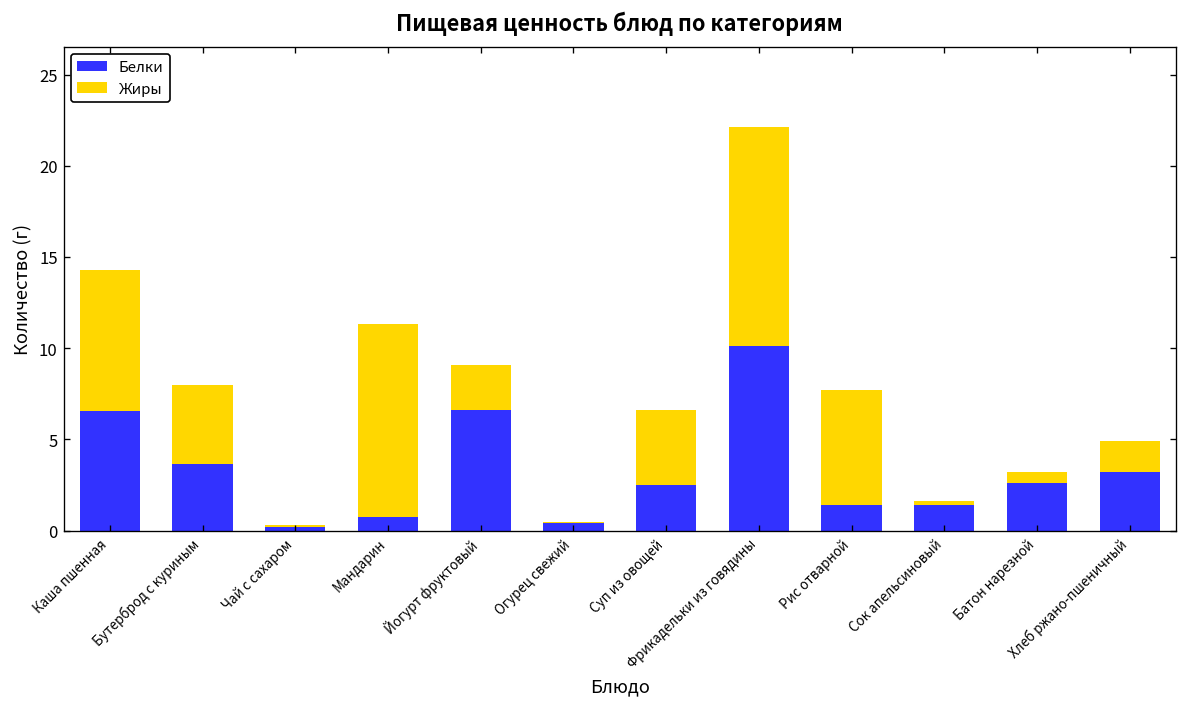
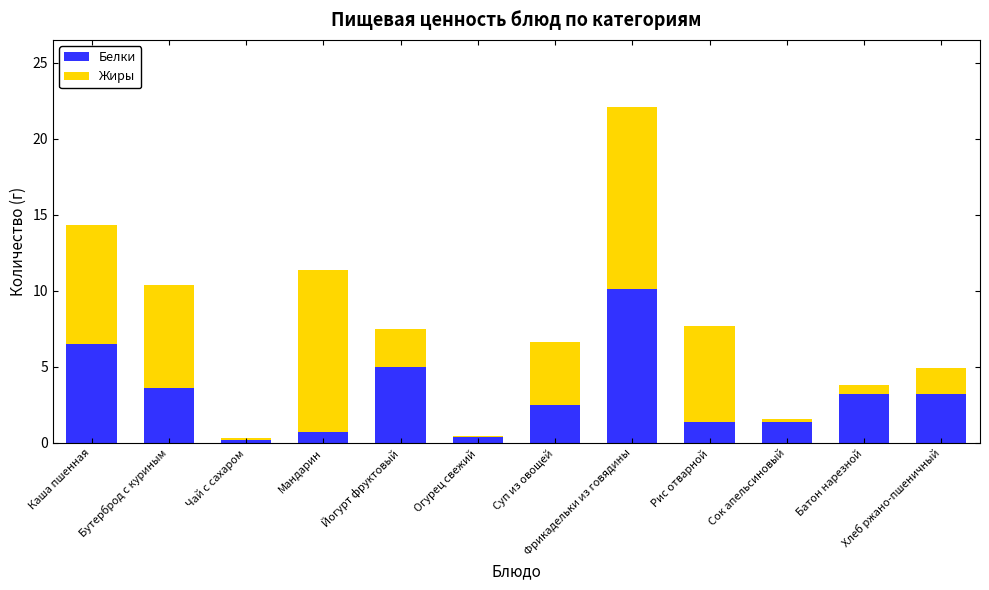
Жиры, Бутерброд с куриным: 4.4 -> 6.8
Белки, Йогурт фруктовый: 6.6 -> 5.0
Белки, Батон нарезной: 2.6 -> 3.2
